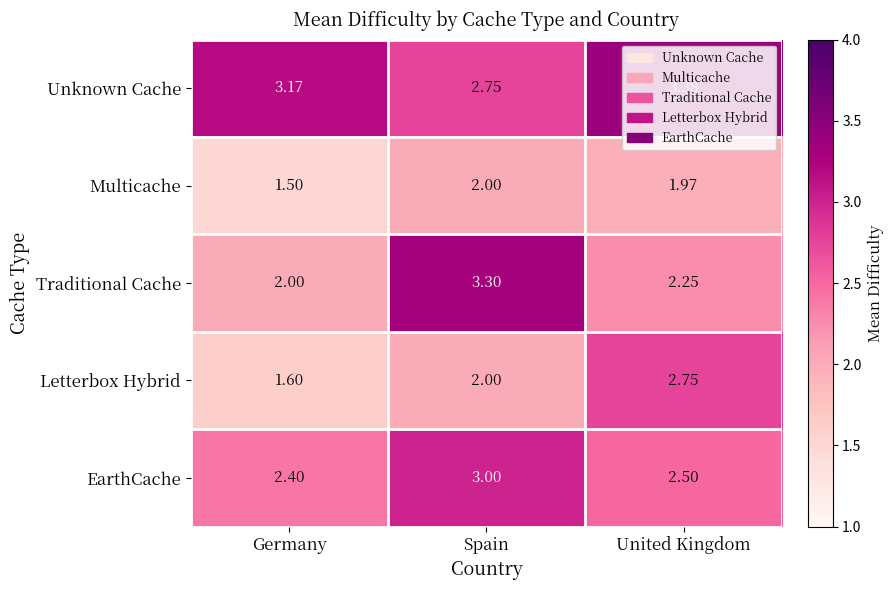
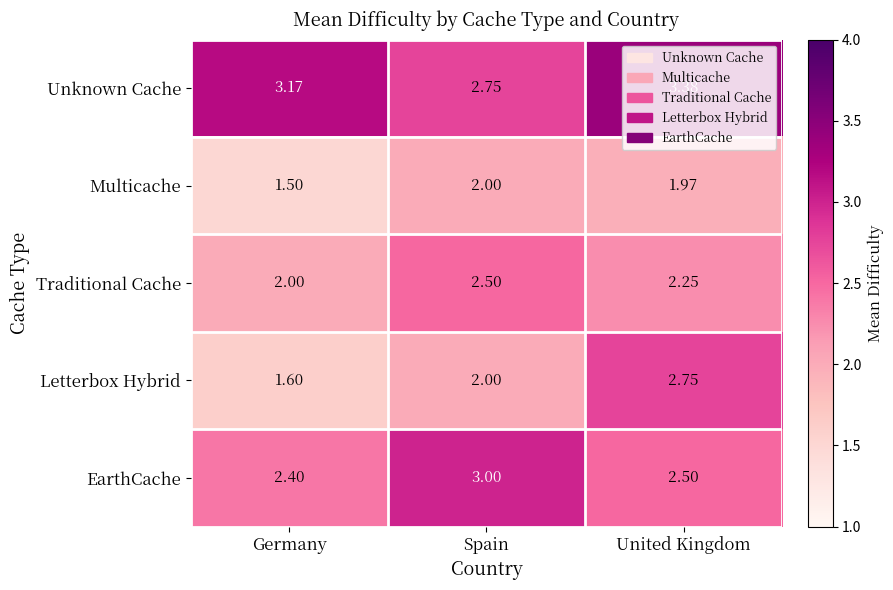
Traditional Cache, Spain: 3.30 -> 2.50
